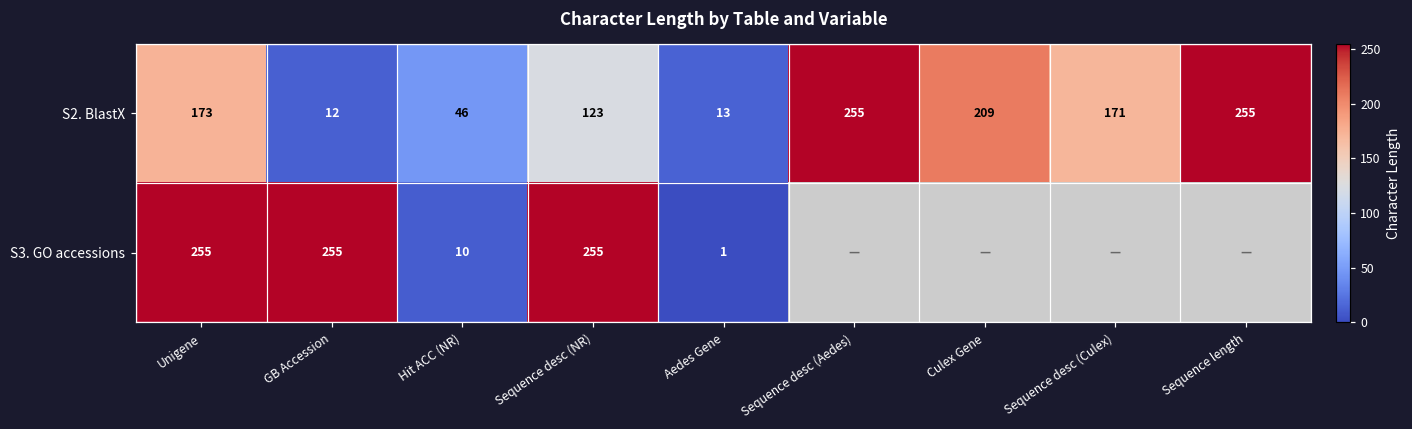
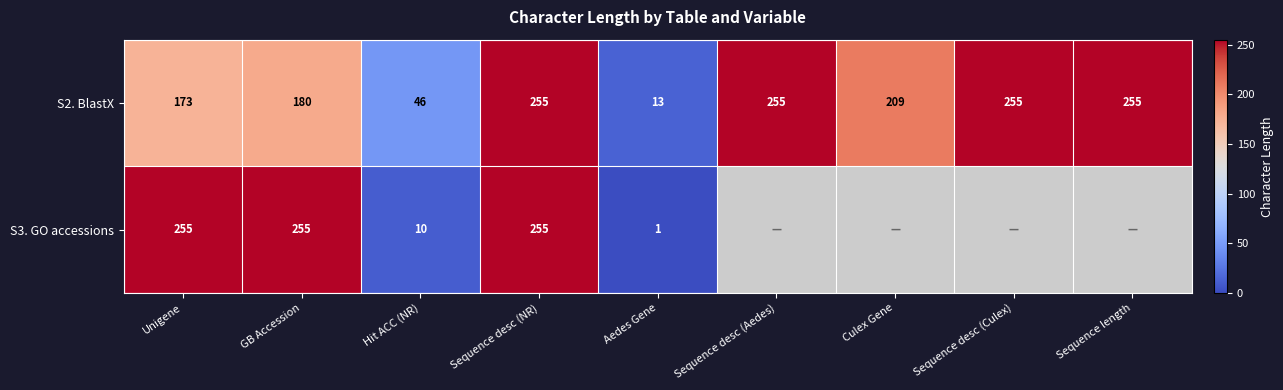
S2. BlastX, GB Accession: 12 -> 180
S2. BlastX, Sequence desc (NR): 123 -> 255
S2. BlastX, Sequence desc (Culex): 171 -> 255
